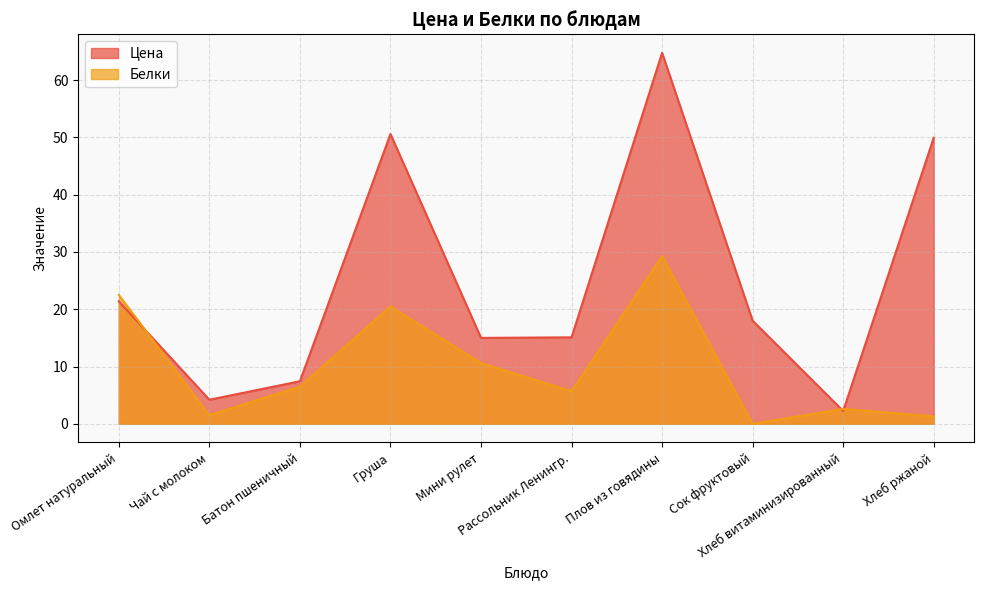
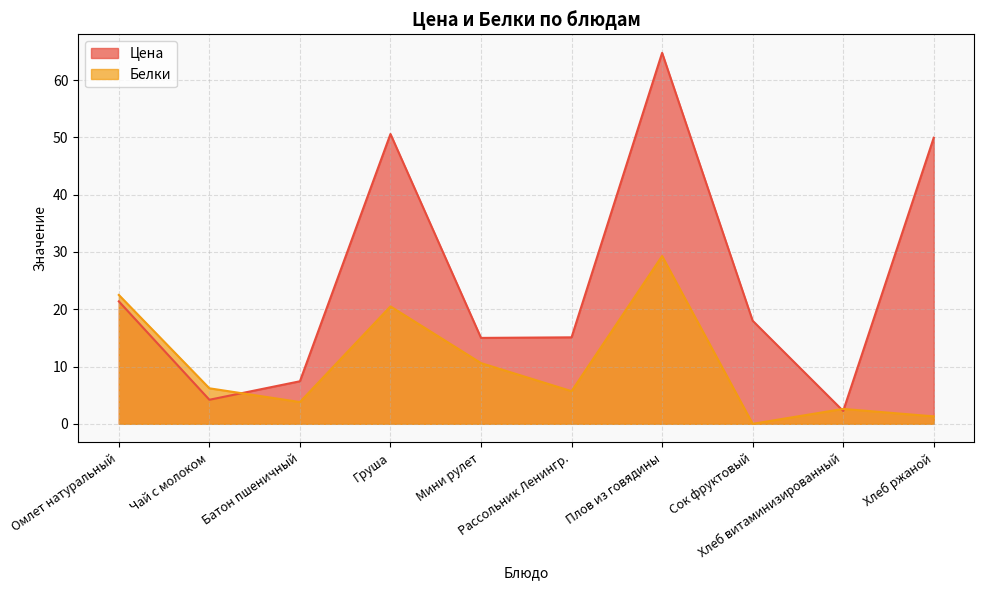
Белки, Чай с молоком: 2 -> 6
Белки, Батон пшеничный: 7 -> 4
